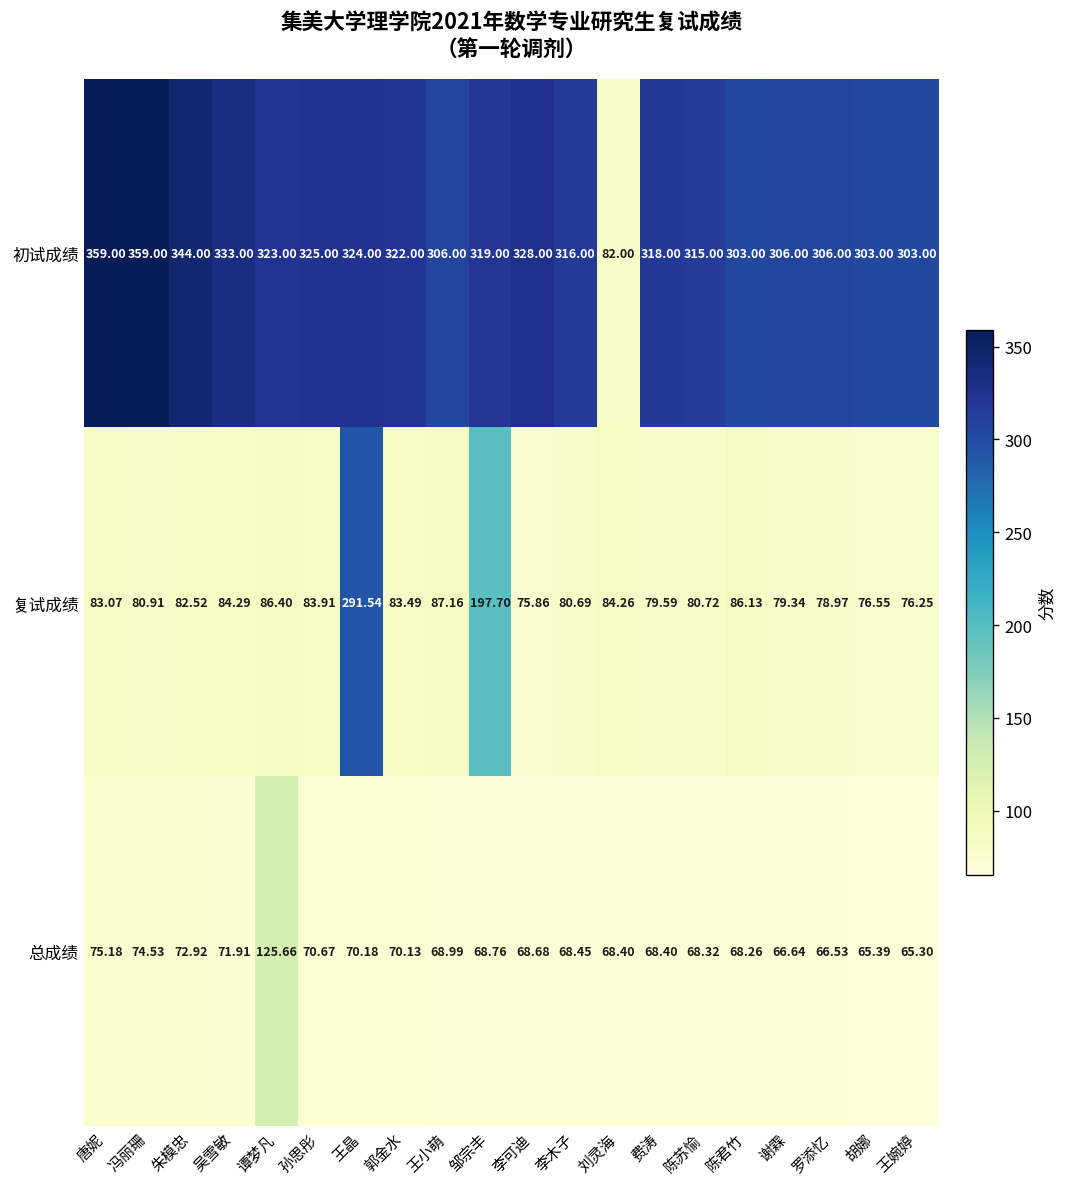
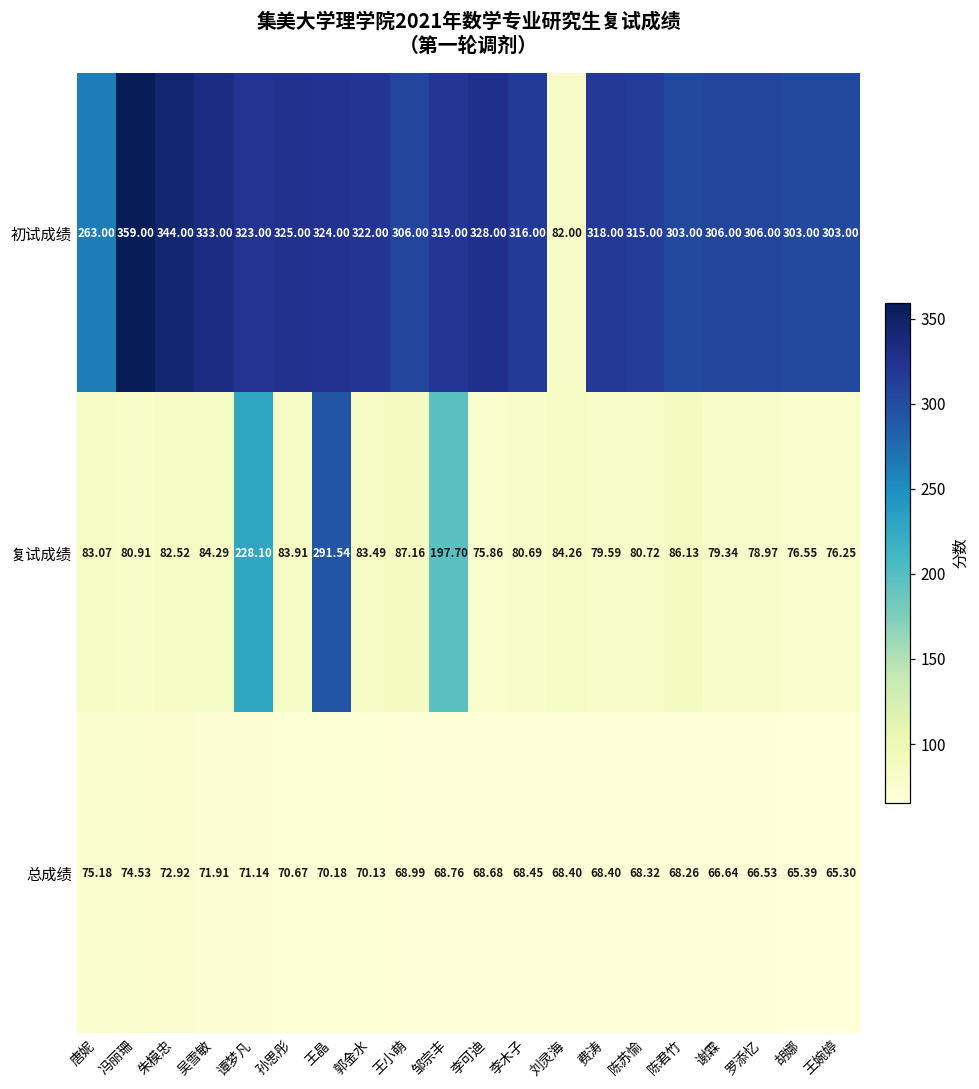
初试成绩, 唐妮: 359.00 -> 263.00
复试成绩, 谭梦凡: 86.40 -> 228.10
总成绩, 谭梦凡: 125.66 -> 71.14
